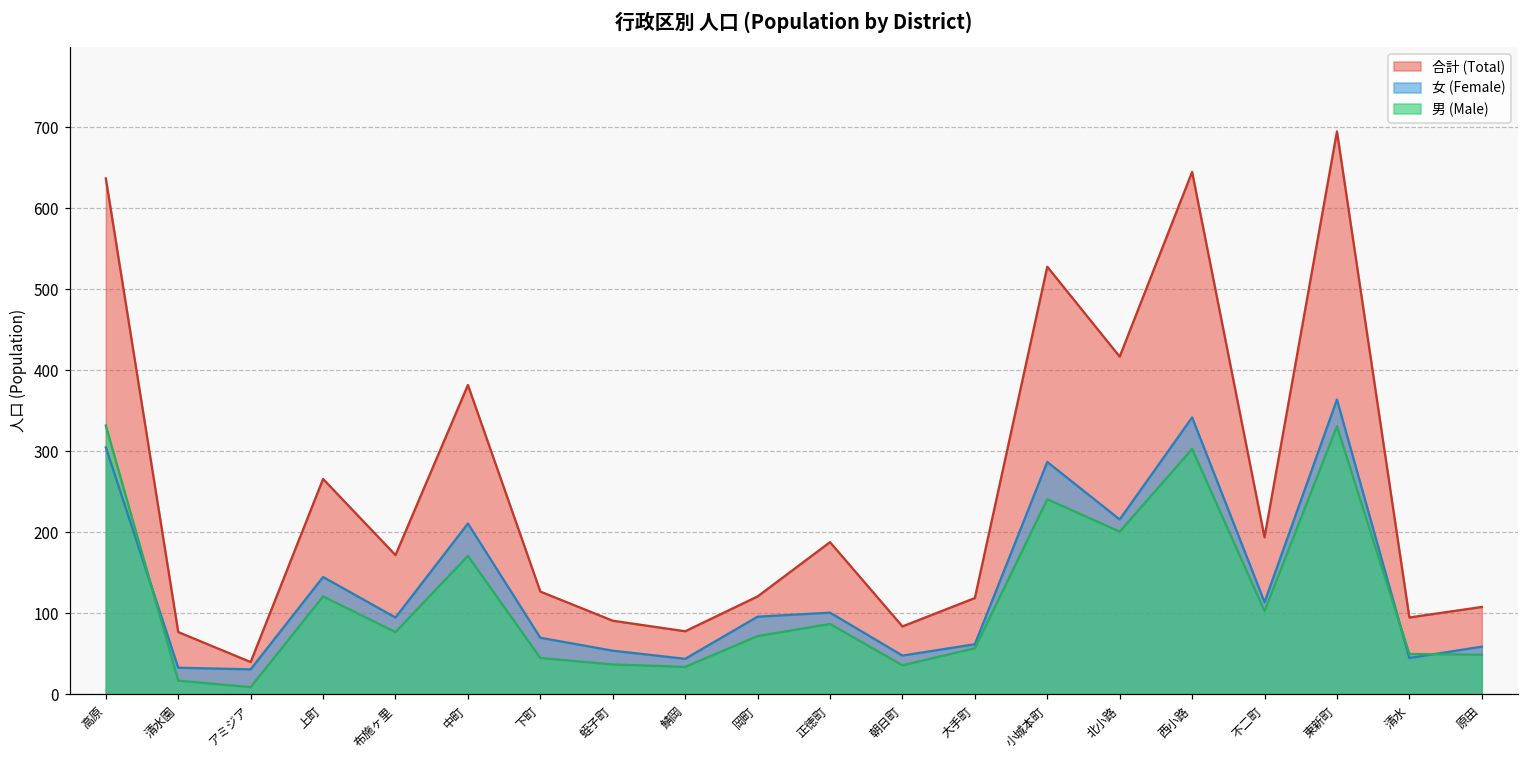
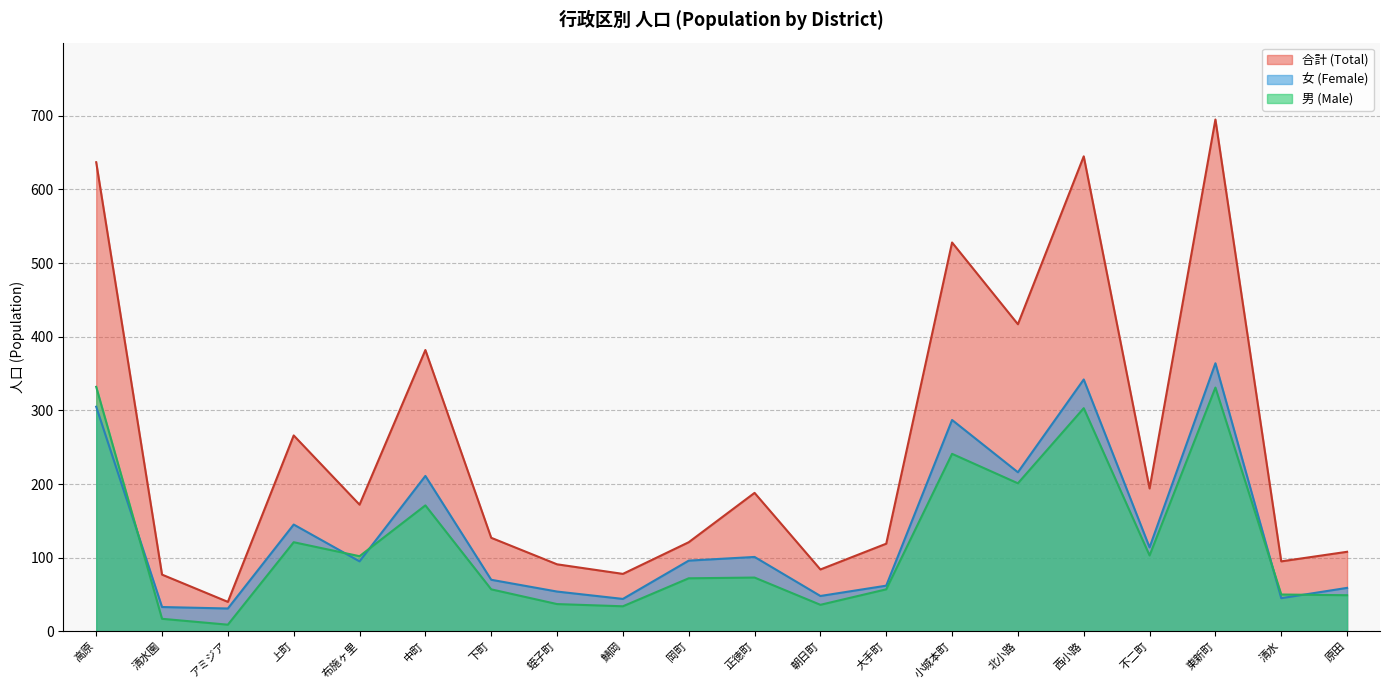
男 (Male), 布施ヶ里: 80 -> 100
男 (Male), 下町: 50 -> 60
男 (Male), 正徳町: 90 -> 70
